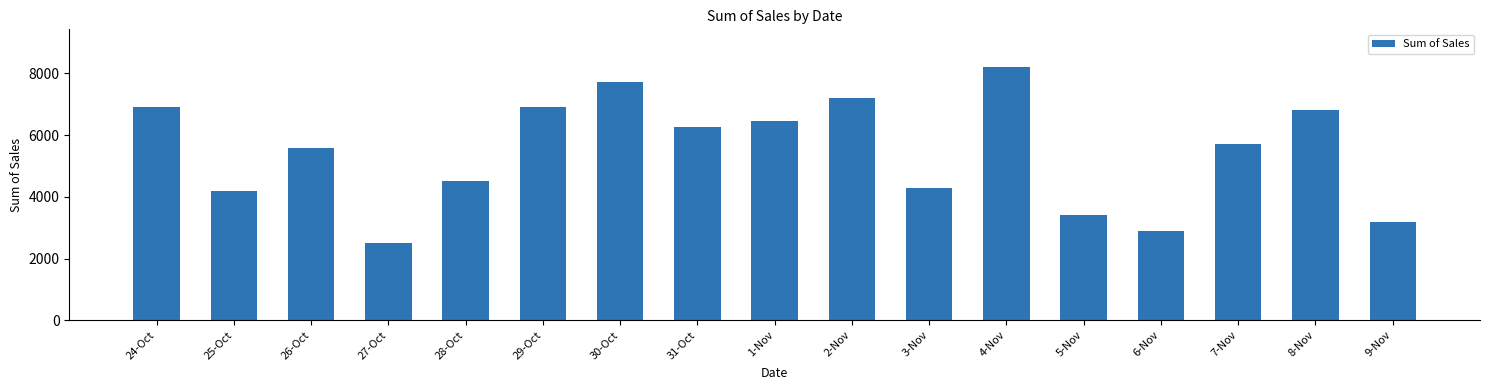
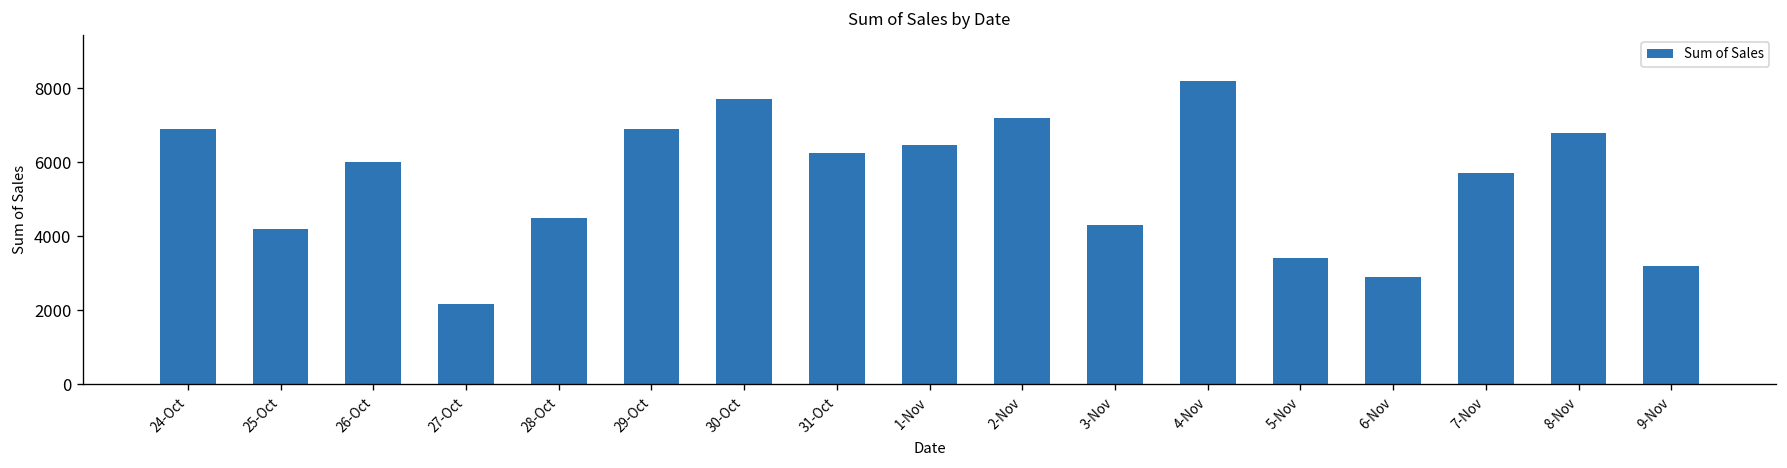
26-Oct: 5600 -> 6000
27-Oct: 2500 -> 2200
